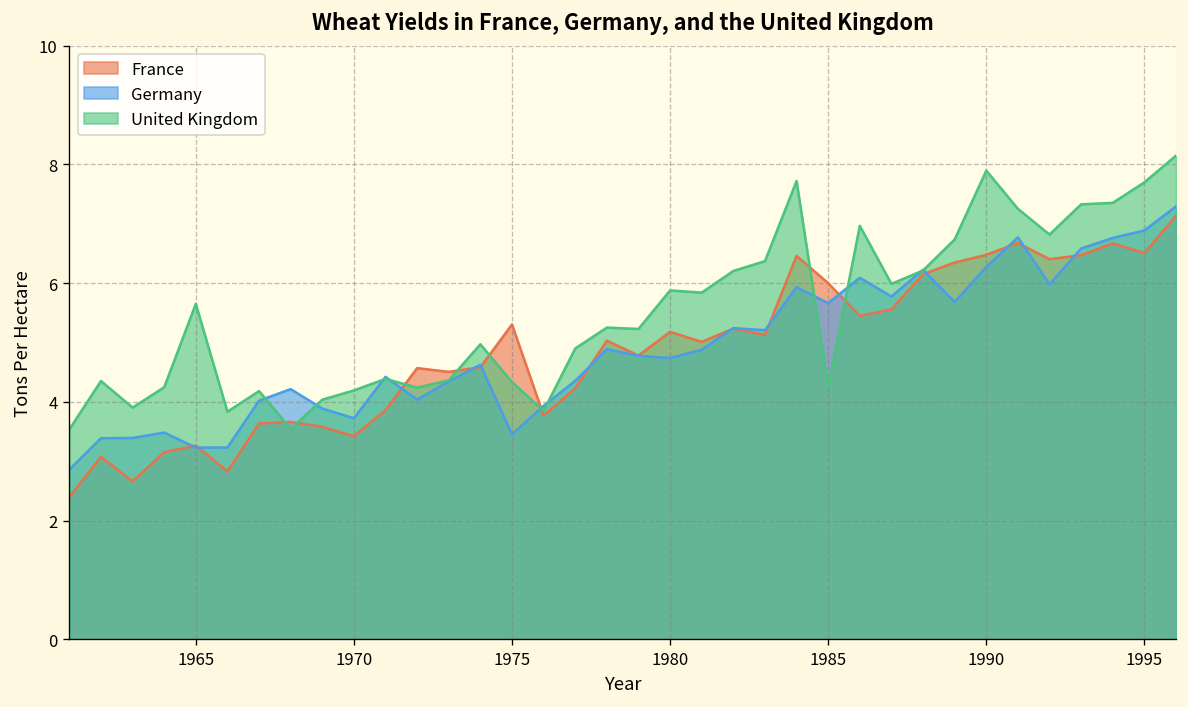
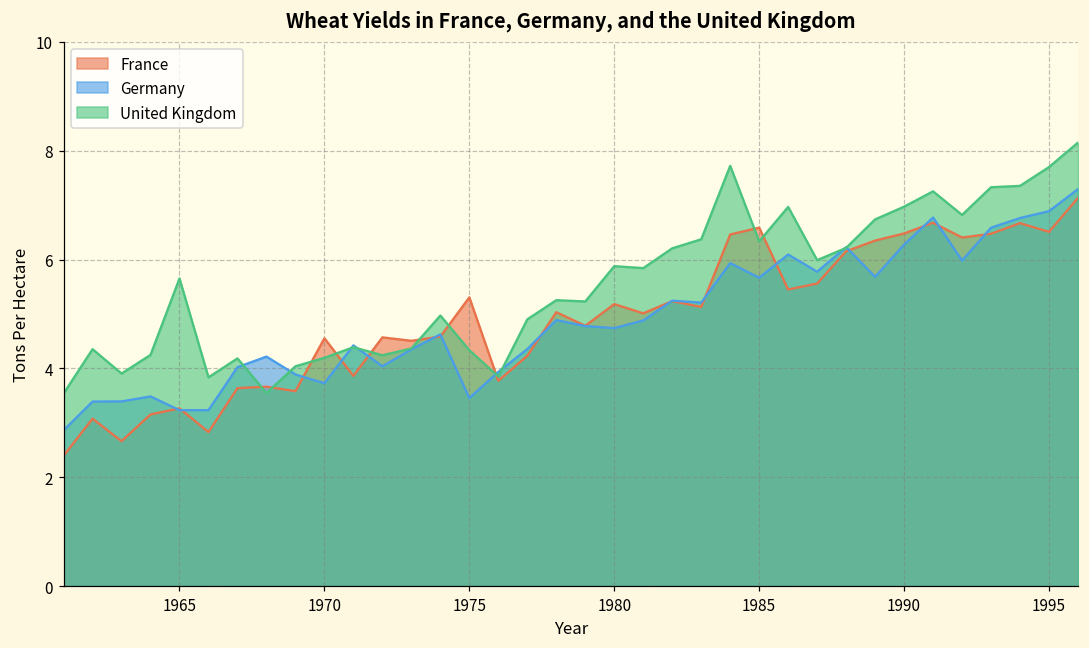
France, 1970: 3.4 -> 4.6
France, 1985: 6.0 -> 6.6
United Kingdom, 1985: 4.3 -> 6.3
United Kingdom, 1990: 7.9 -> 7.0
